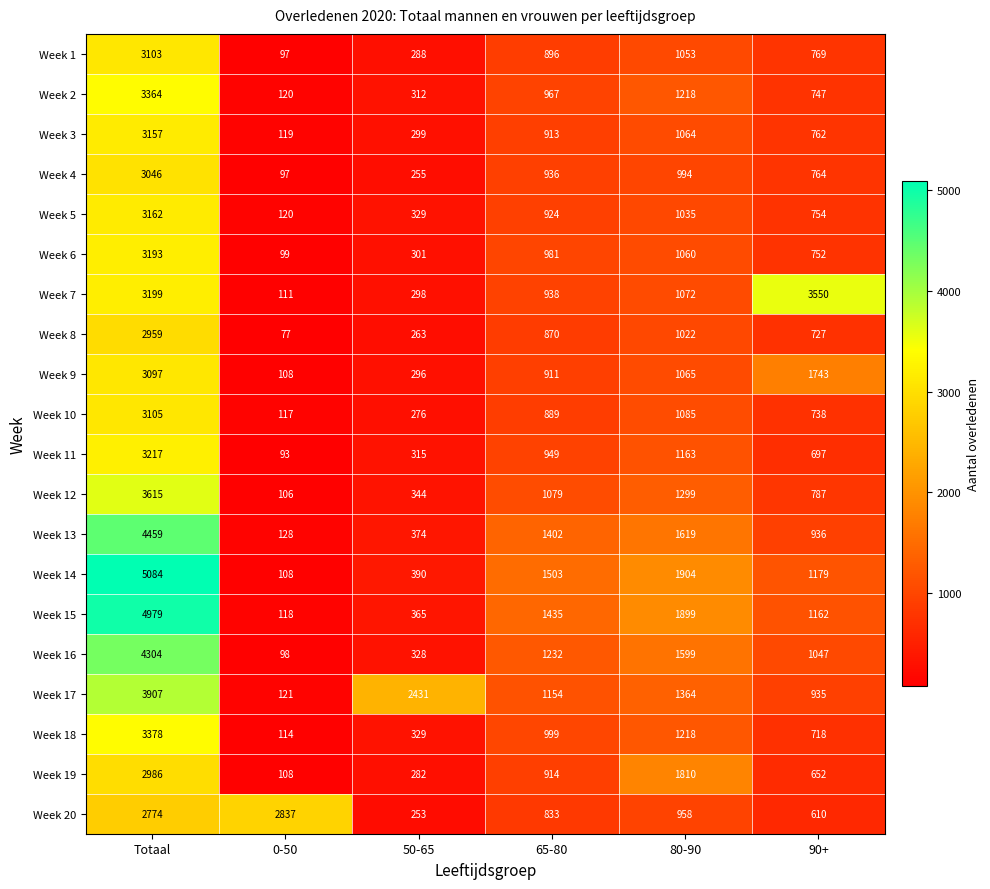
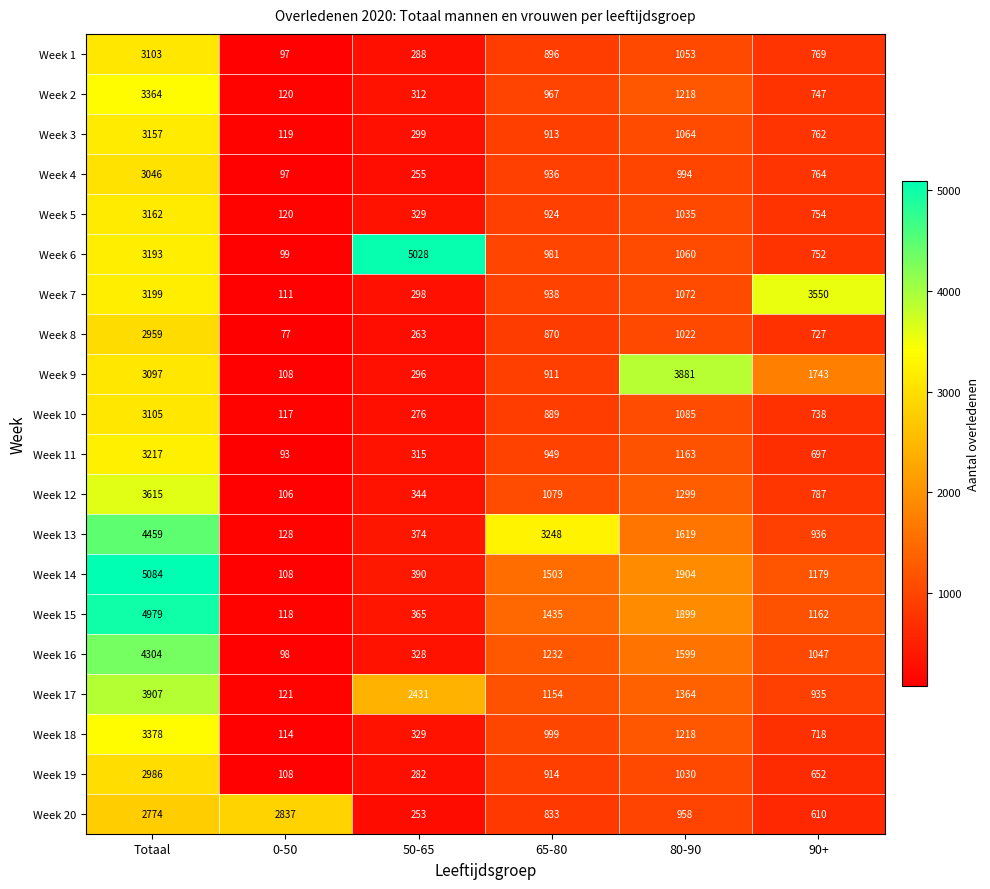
Week 6, 50-65: 301 -> 5028
Week 9, 80-90: 1065 -> 3881
Week 13, 65-80: 1402 -> 3248
Week 19, 80-90: 1810 -> 1030
